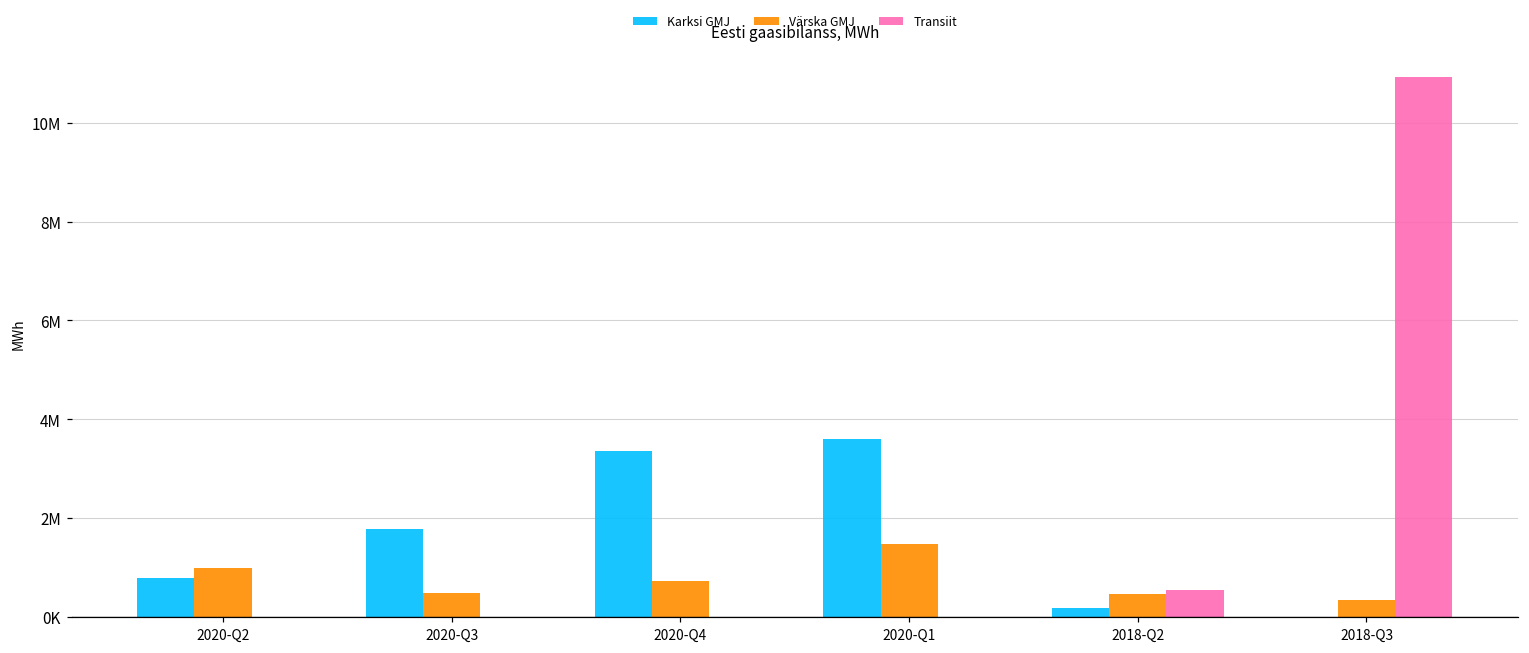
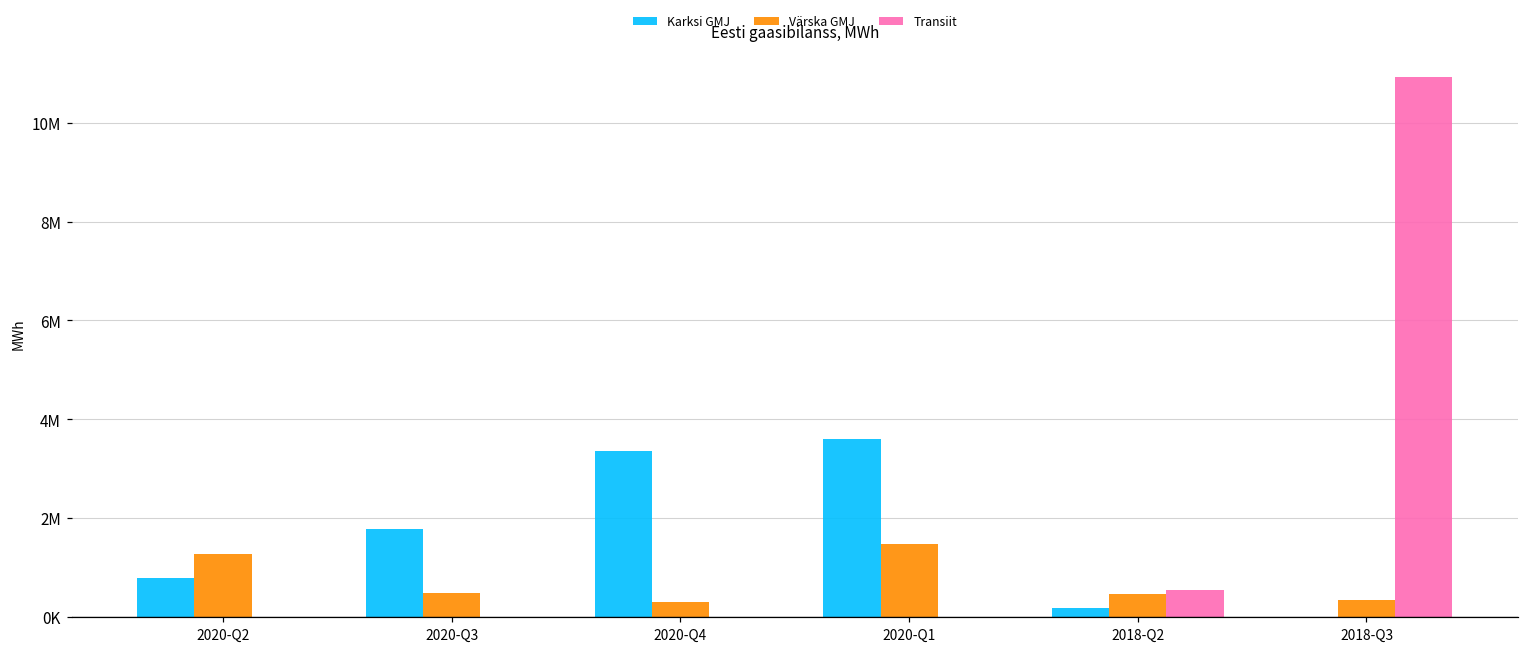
Värska GMJ, 2020-Q2: 1000000 -> 1300000
Värska GMJ, 2020-Q4: 700000 -> 300000
